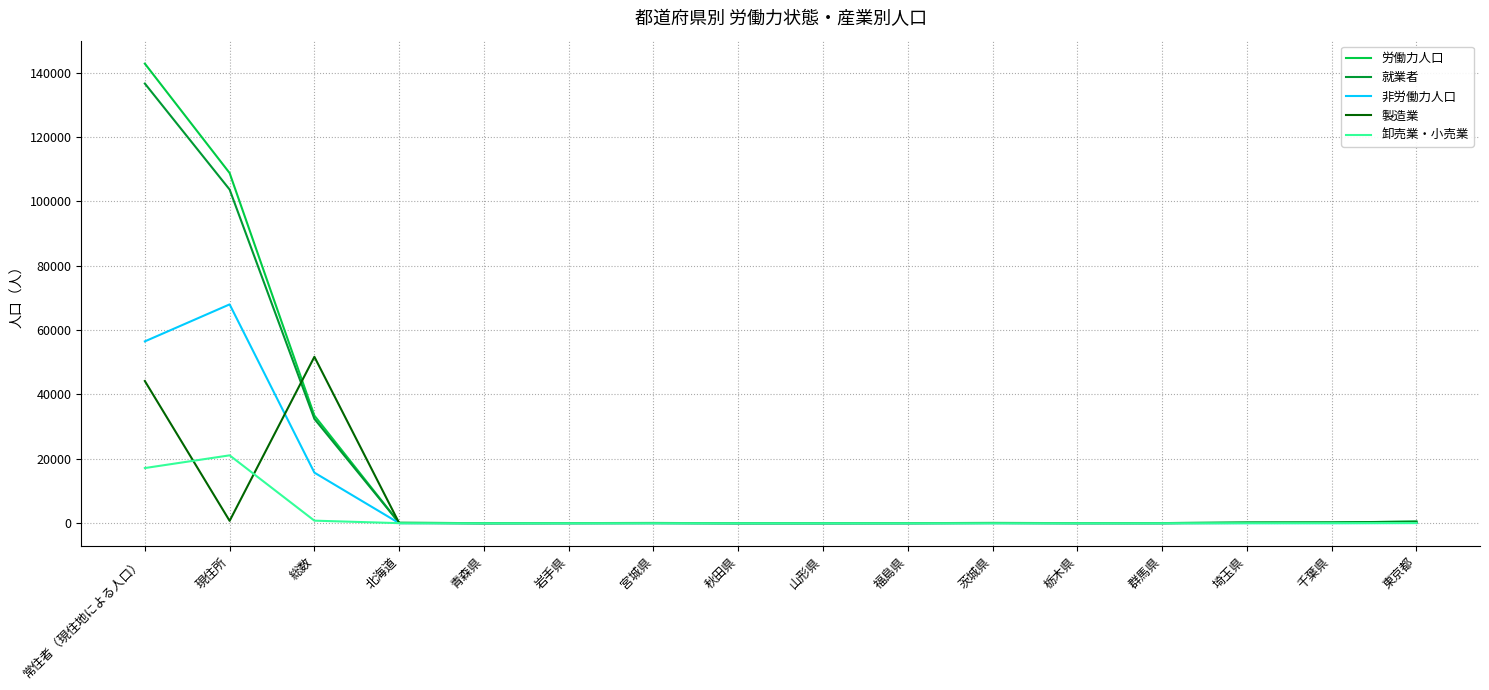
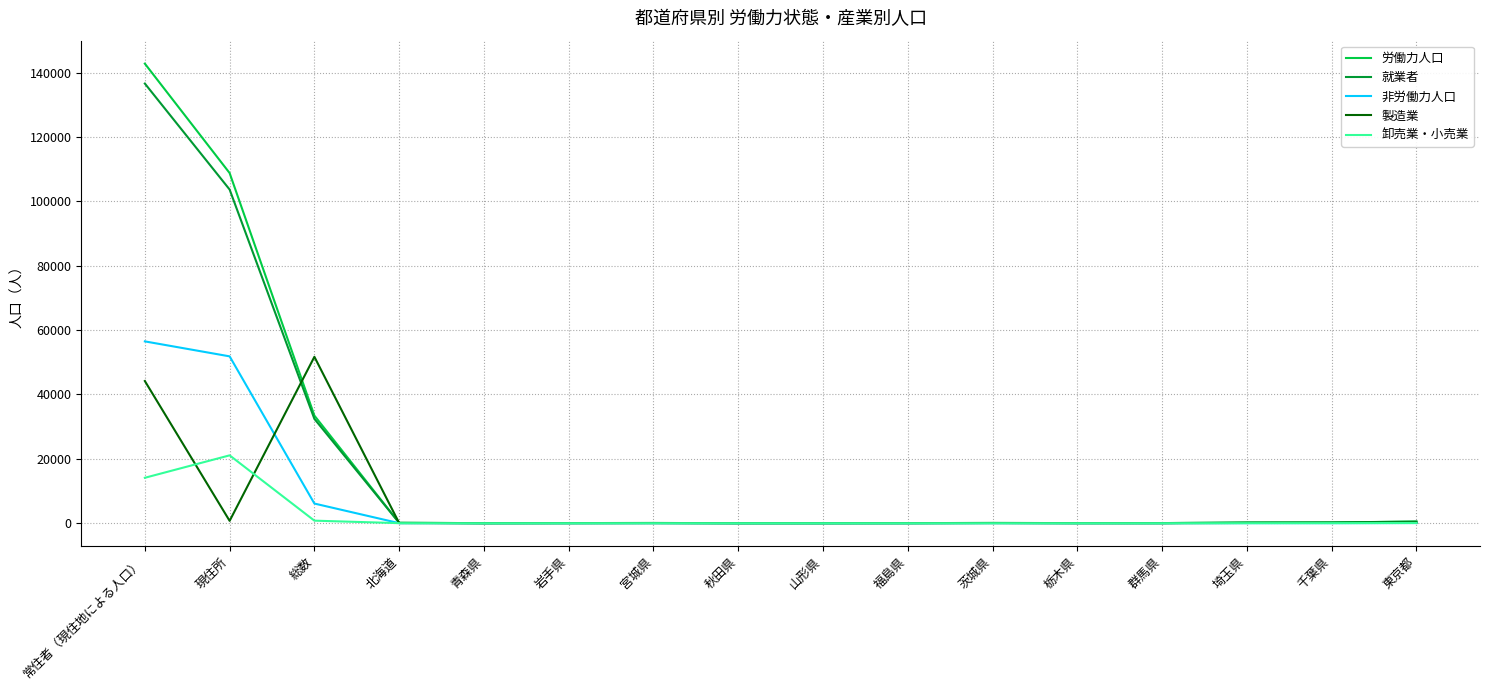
卸売業・小売業, 常住者（現住地による人口）: 17000 -> 14000
非労働力人口, 現住所: 68000 -> 52000
非労働力人口, 総数: 16000 -> 6000
